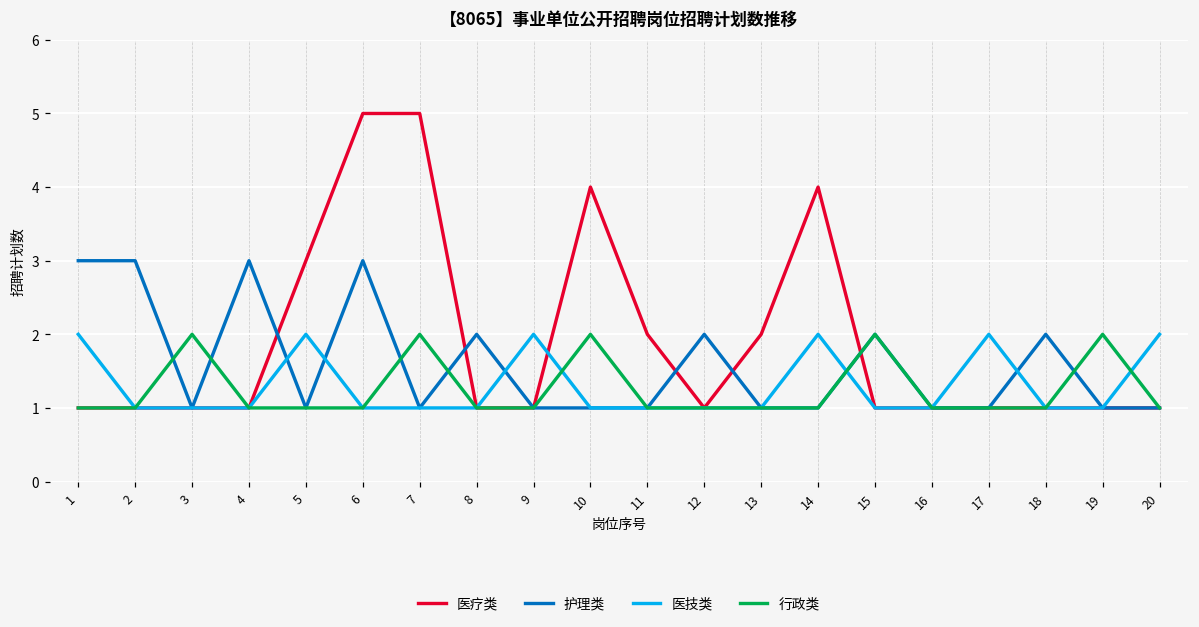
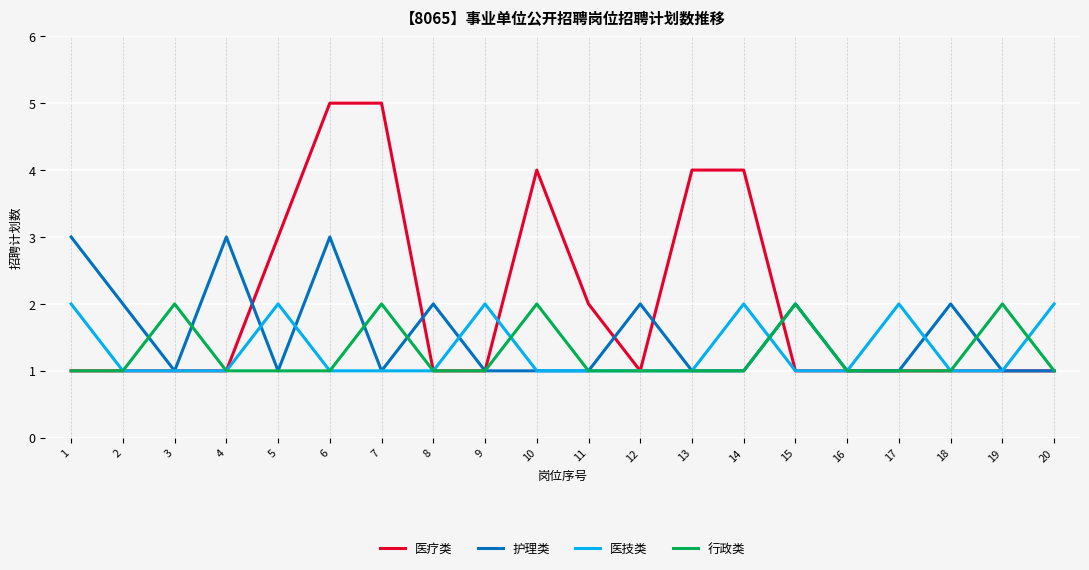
护理类, 2: 3 -> 2
医疗类, 13: 2 -> 4
